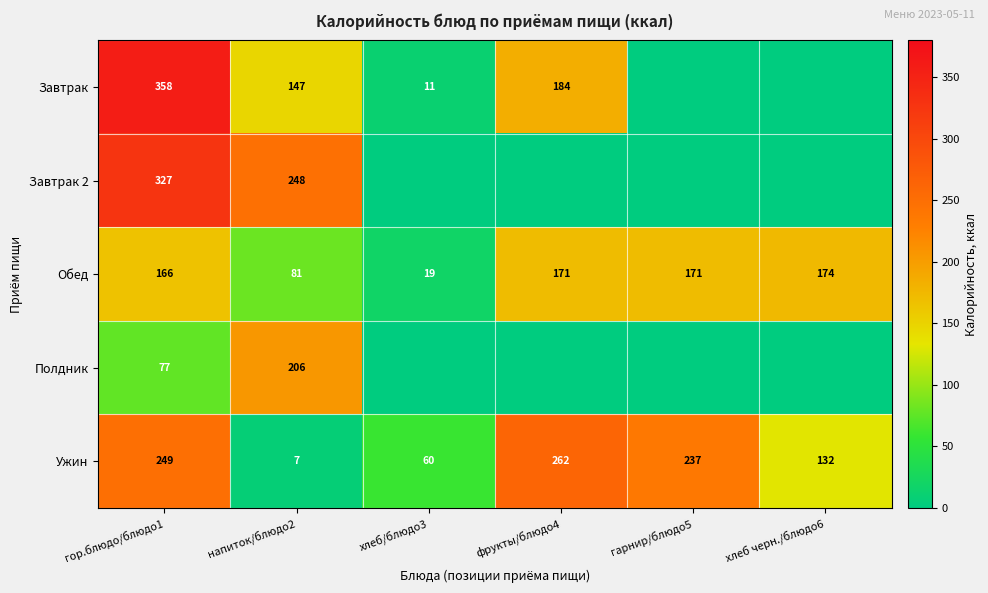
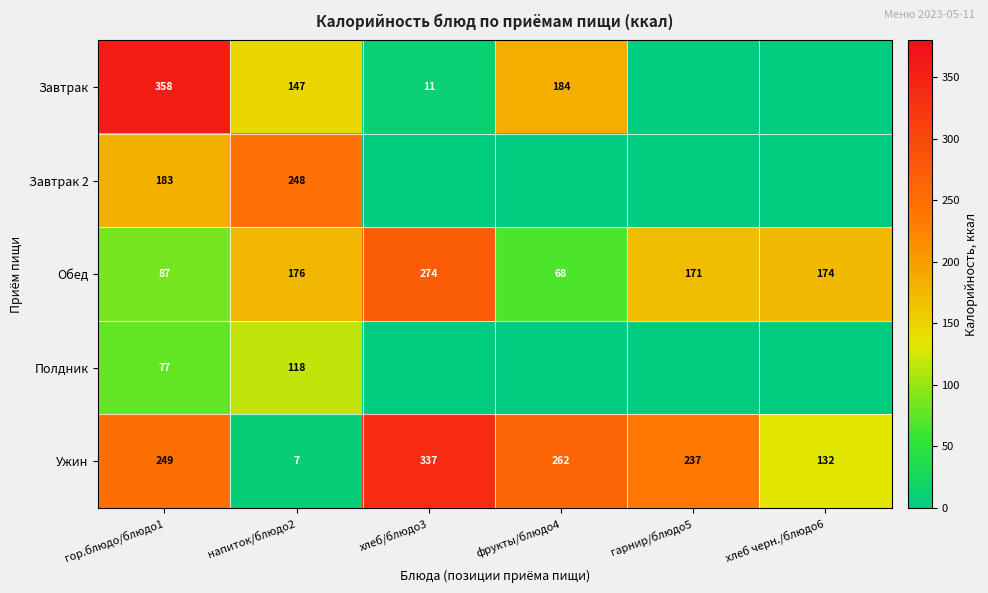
Завтрак 2, гор.блюдо/блюдо1: 327 -> 183
Обед, гор.блюдо/блюдо1: 166 -> 87
Обед, напиток/блюдо2: 81 -> 176
Обед, хлеб/блюдо3: 19 -> 274
Обед, фрукты/блюдо4: 171 -> 68
Полдник, напиток/блюдо2: 206 -> 118
Ужин, хлеб/блюдо3: 60 -> 337
